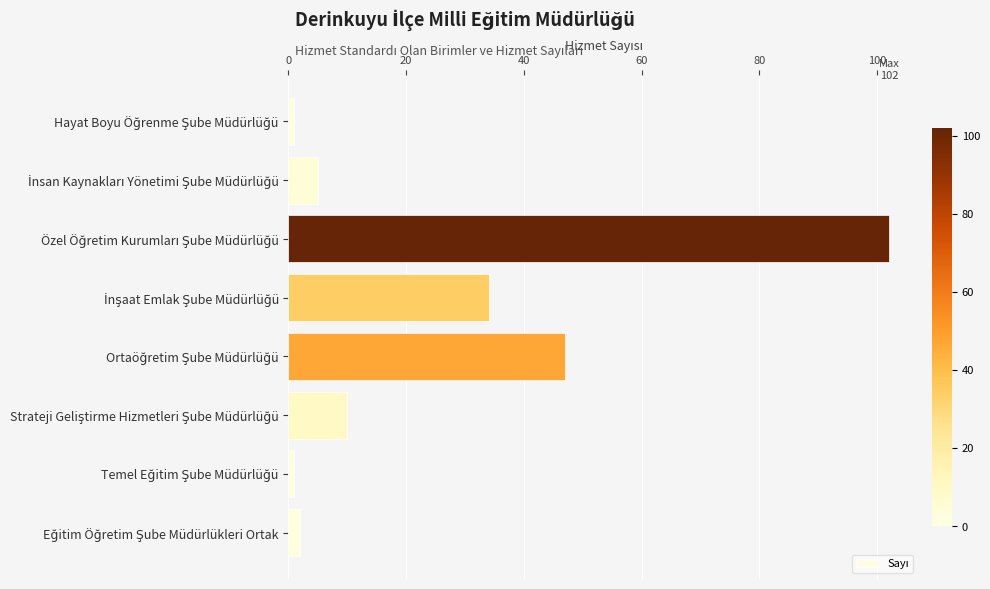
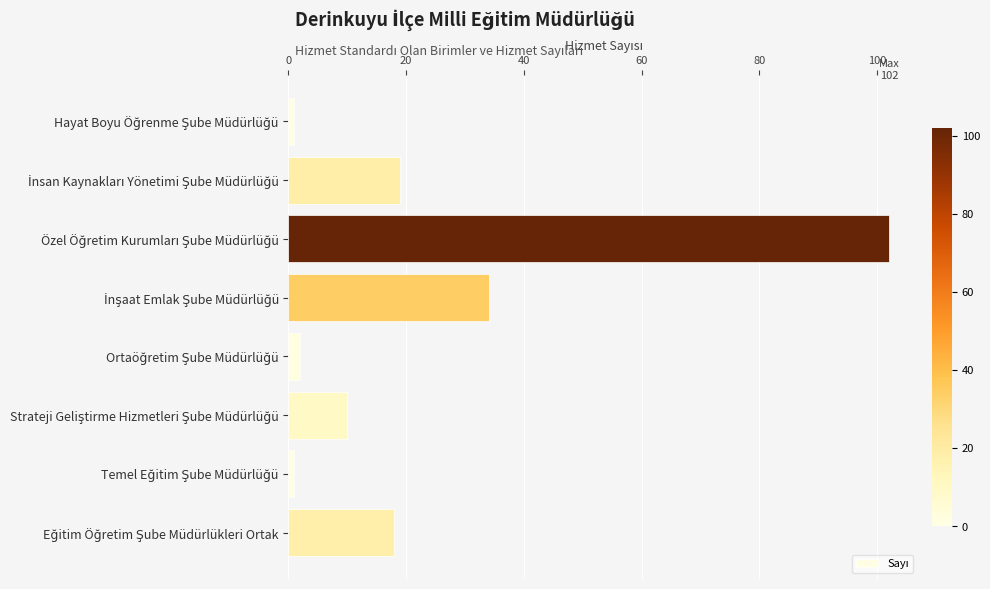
İnsan Kaynakları Yönetimi Şube Müdürlüğü: 5 -> 19
Ortaöğretim Şube Müdürlüğü: 47 -> 2
Eğitim Öğretim Şube Müdürlükleri Ortak: 2 -> 18
